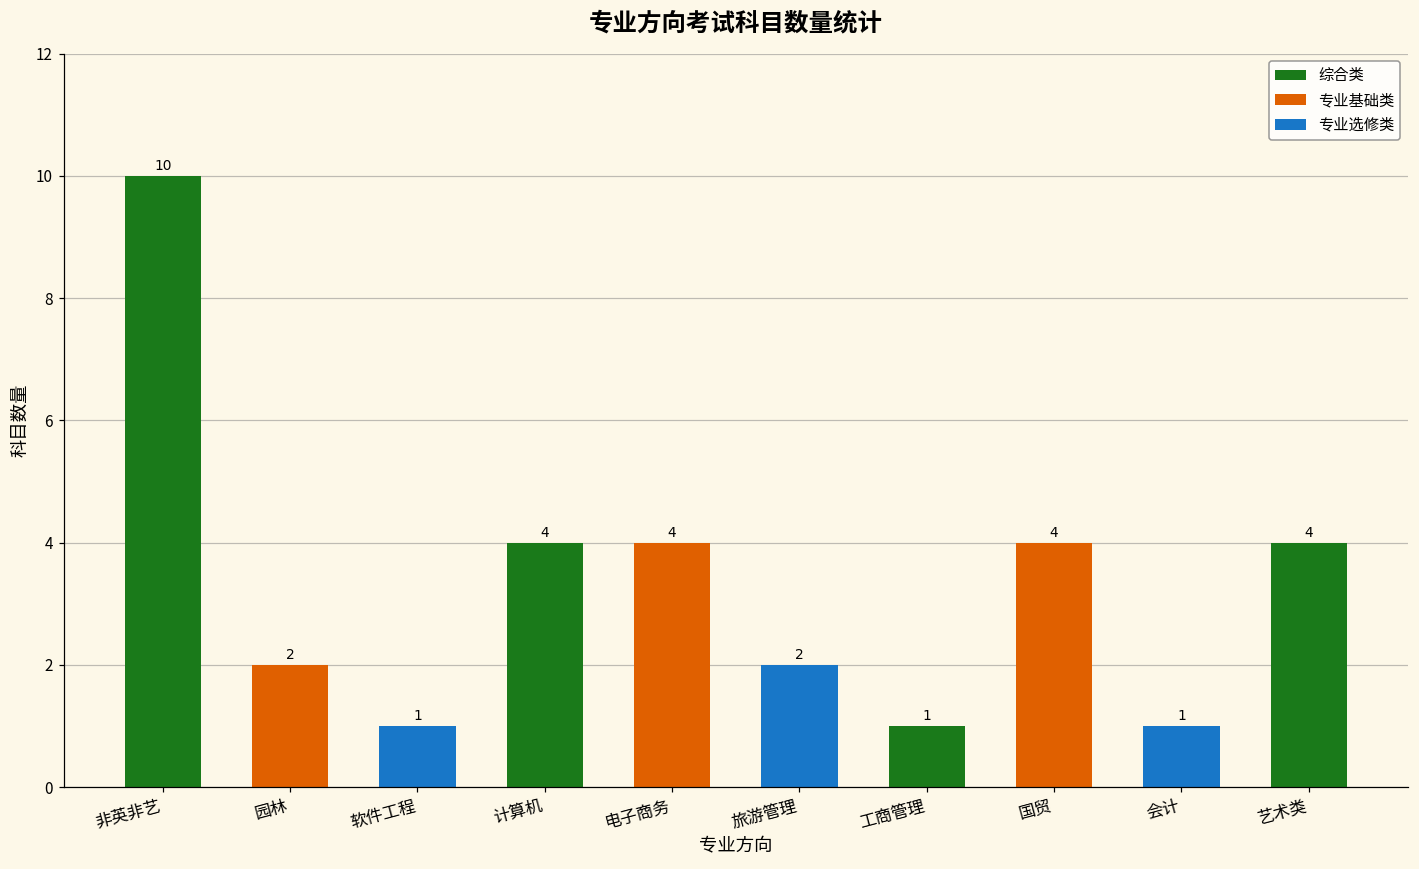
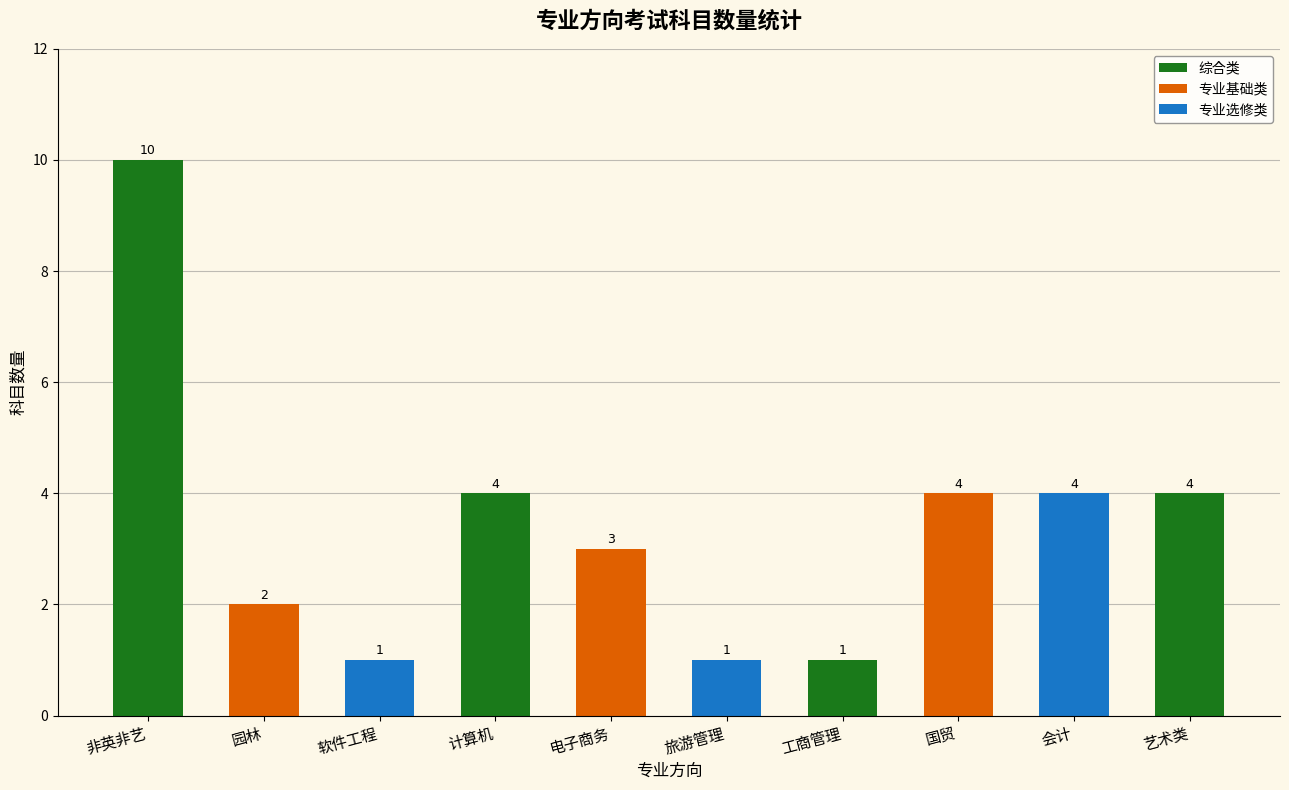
电子商务: 4 -> 3
旅游管理: 2 -> 1
会计: 1 -> 4
